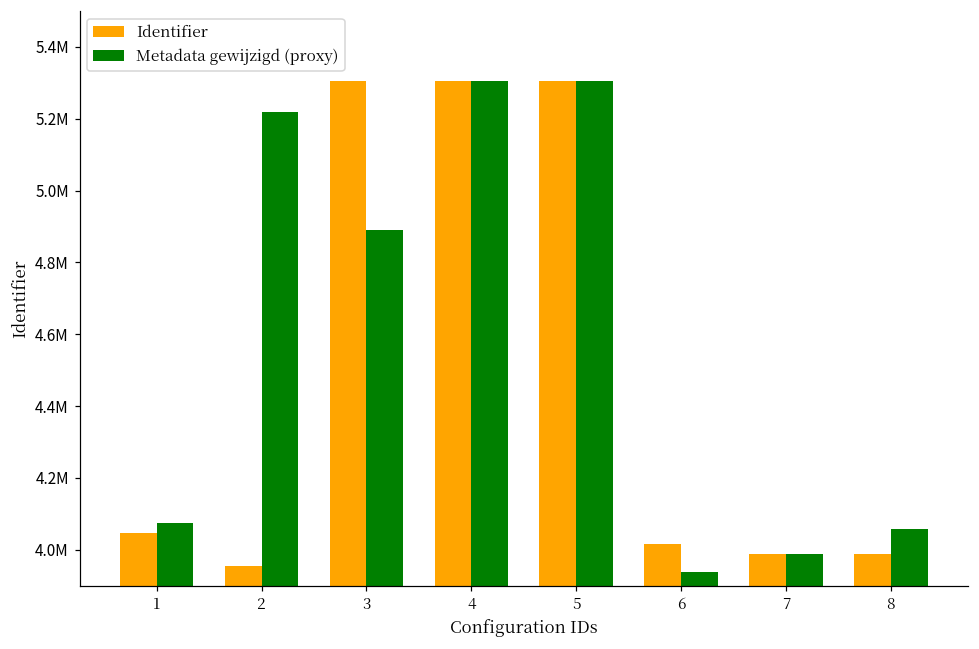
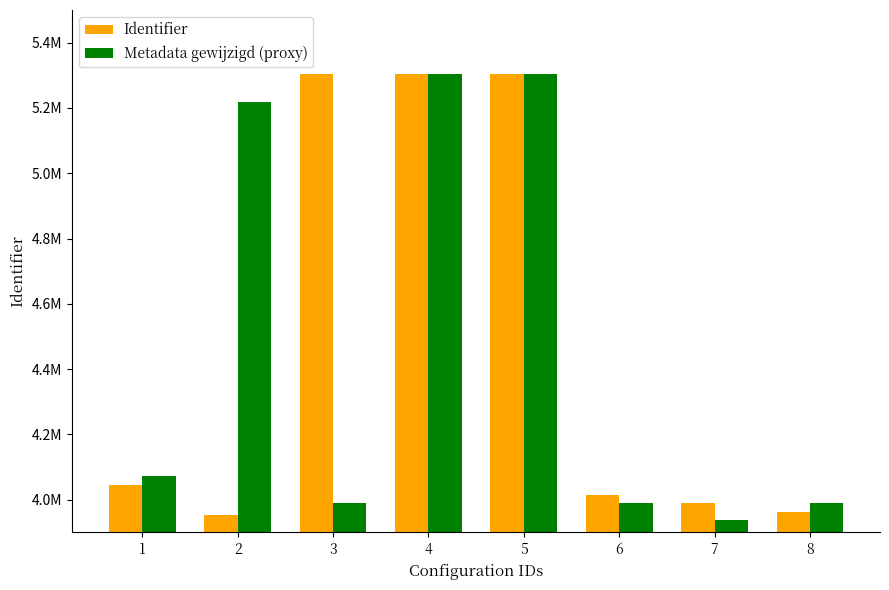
Metadata gewijzigd (proxy), 3: 4890000 -> 3990000
Metadata gewijzigd (proxy), 6: 3940000 -> 3990000
Metadata gewijzigd (proxy), 7: 3990000 -> 3940000
Identifier, 8: 3990000 -> 3960000
Metadata gewijzigd (proxy), 8: 4060000 -> 3990000
